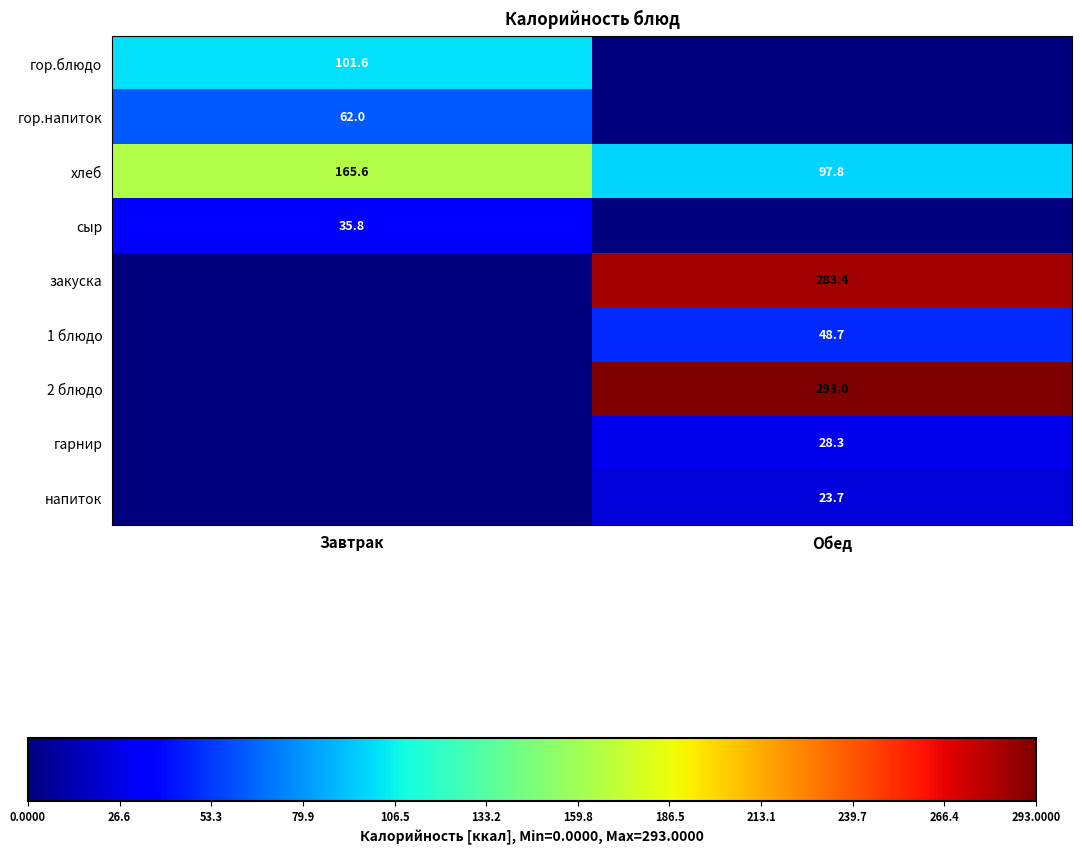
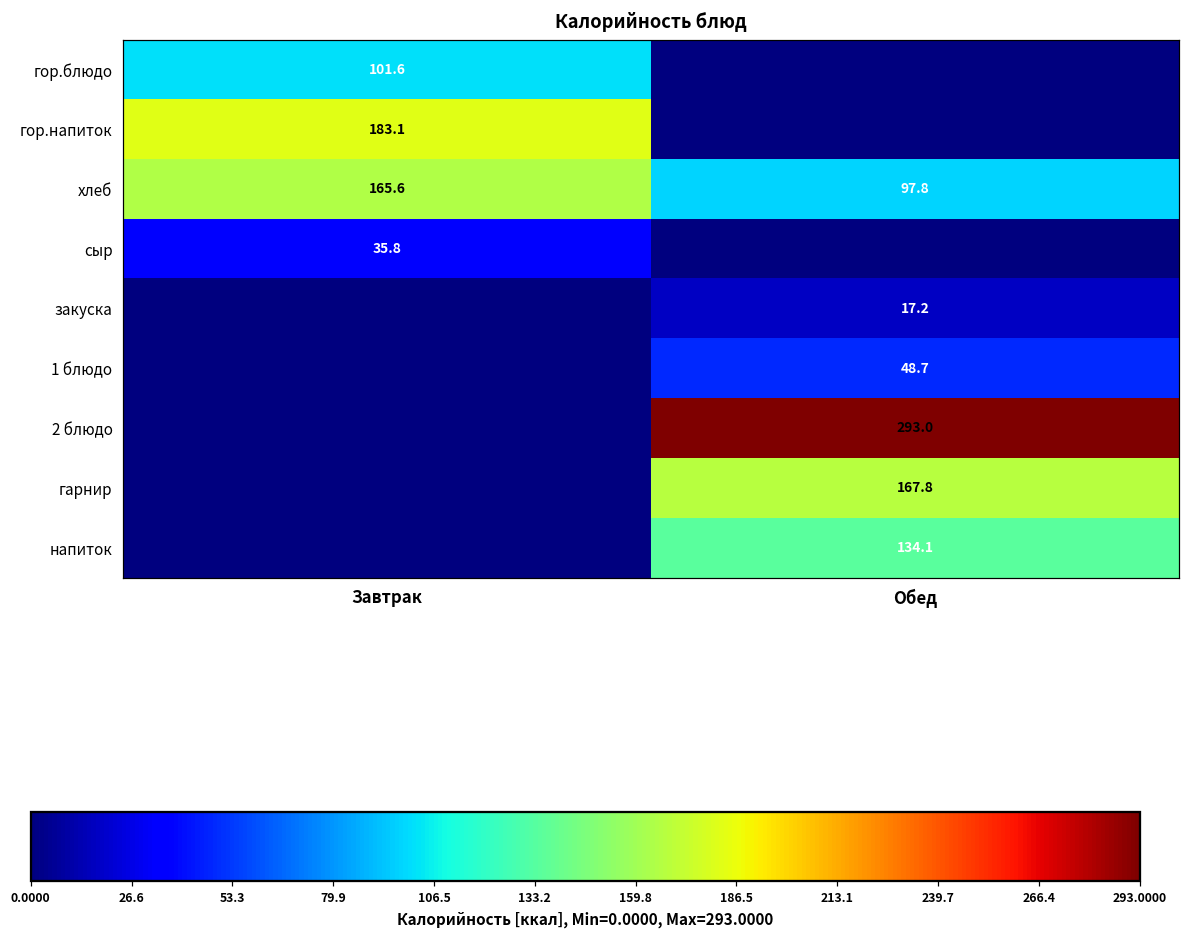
гор.напиток, Завтрак: 62.0 -> 183.1
закуска, Обед: 283.4 -> 17.2
гарнир, Обед: 28.3 -> 167.8
напиток, Обед: 23.7 -> 134.1
